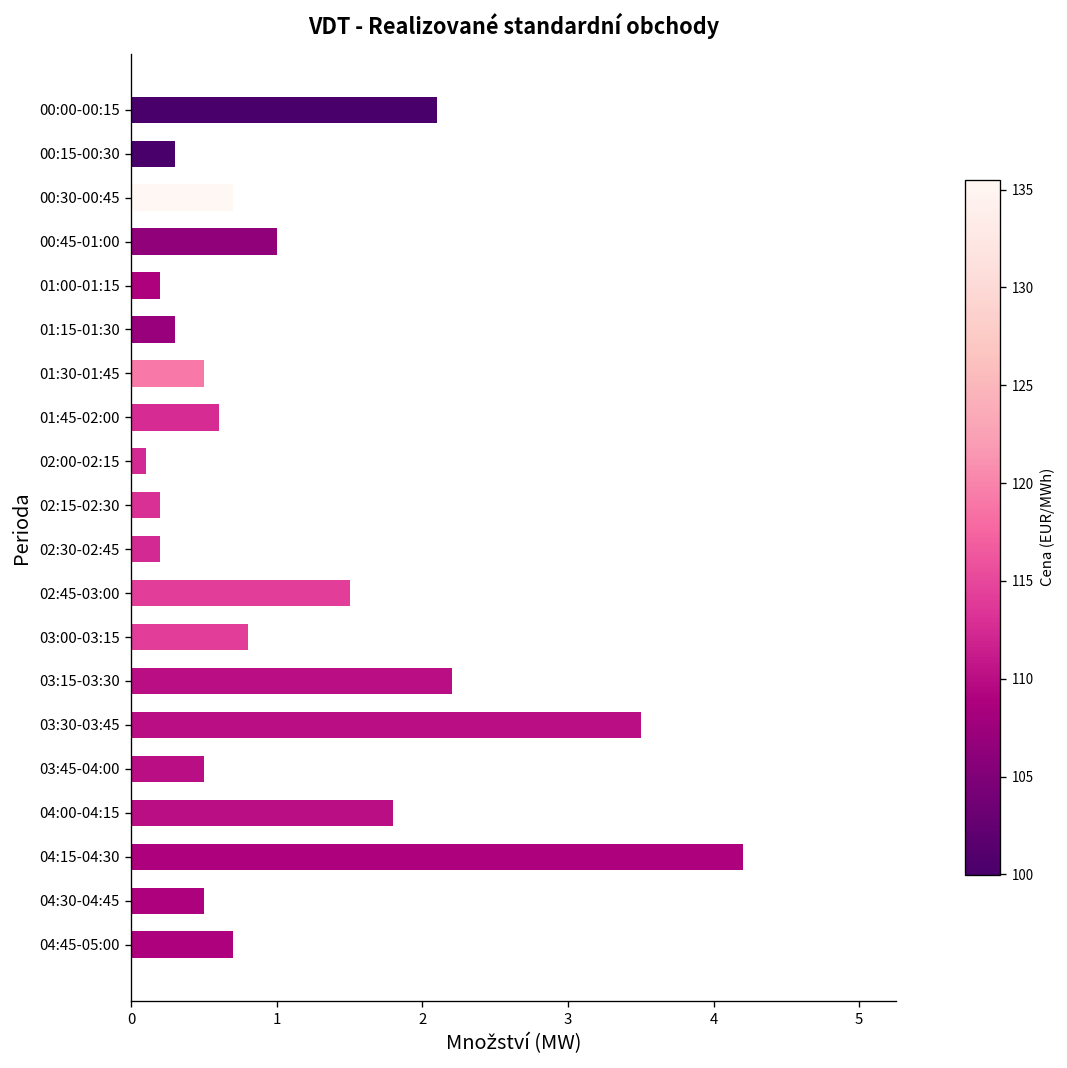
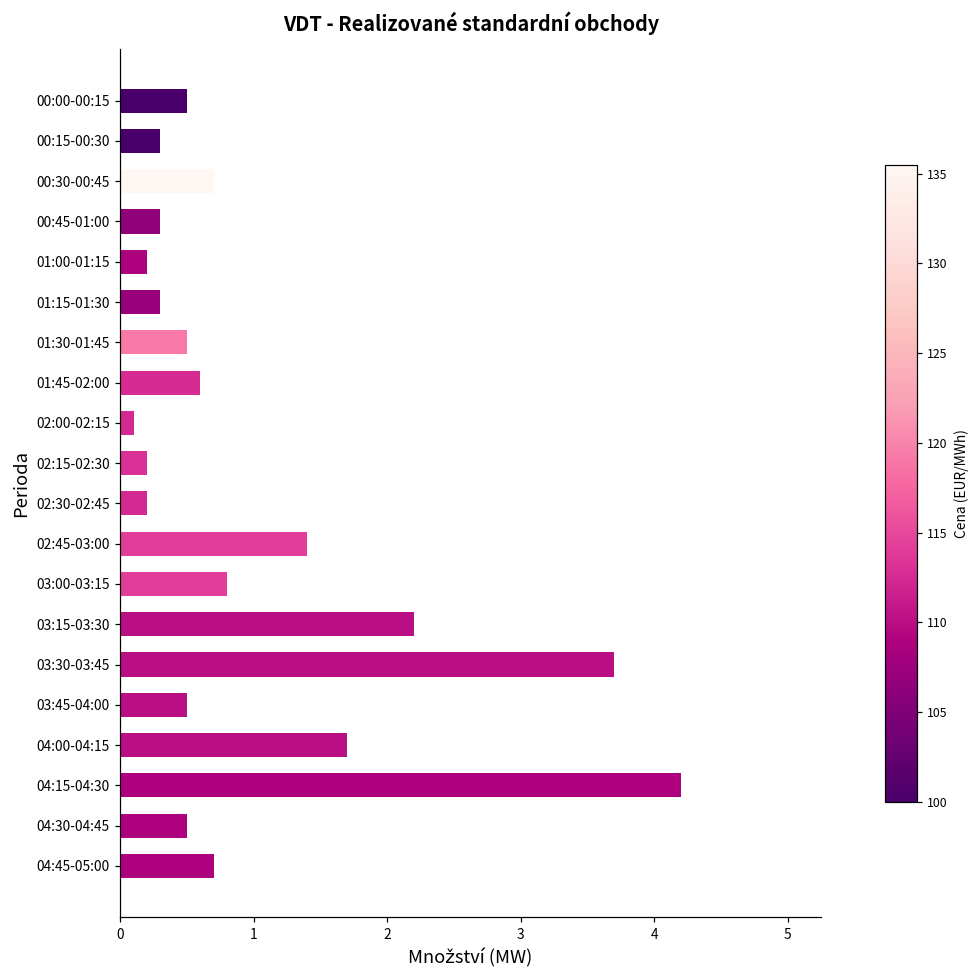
00:00-00:15: 2.1 -> 0.5
00:45-01:00: 1.0 -> 0.3
02:45-03:00: 1.5 -> 1.4
03:30-03:45: 3.5 -> 3.7
04:00-04:15: 1.8 -> 1.7
